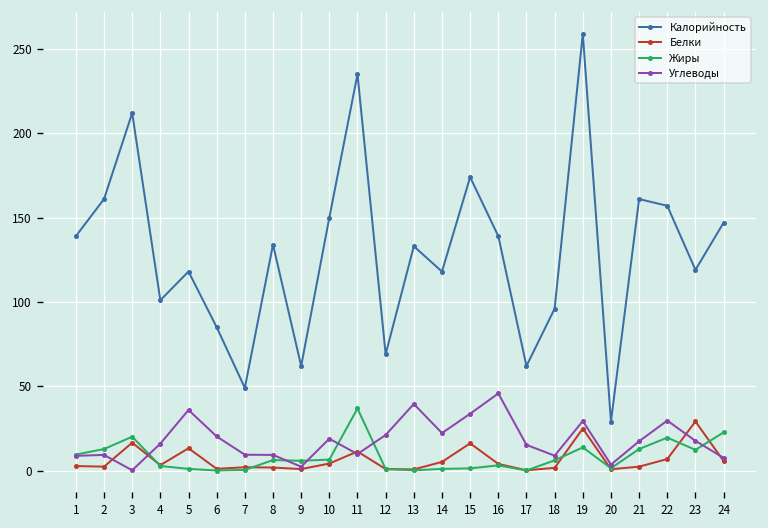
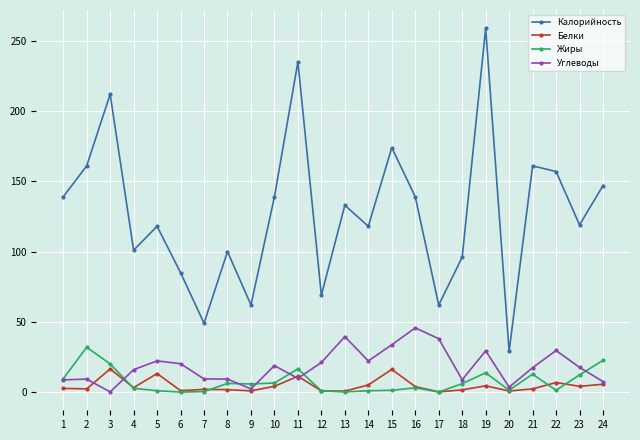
Жиры, 2: 13 -> 32
Углеводы, 5: 36 -> 22
Калорийность, 8: 134 -> 100
Калорийность, 10: 150 -> 139
Жиры, 11: 37 -> 17
Углеводы, 17: 15 -> 38
Белки, 19: 25 -> 4
Жиры, 22: 20 -> 1
Белки, 23: 29 -> 4
